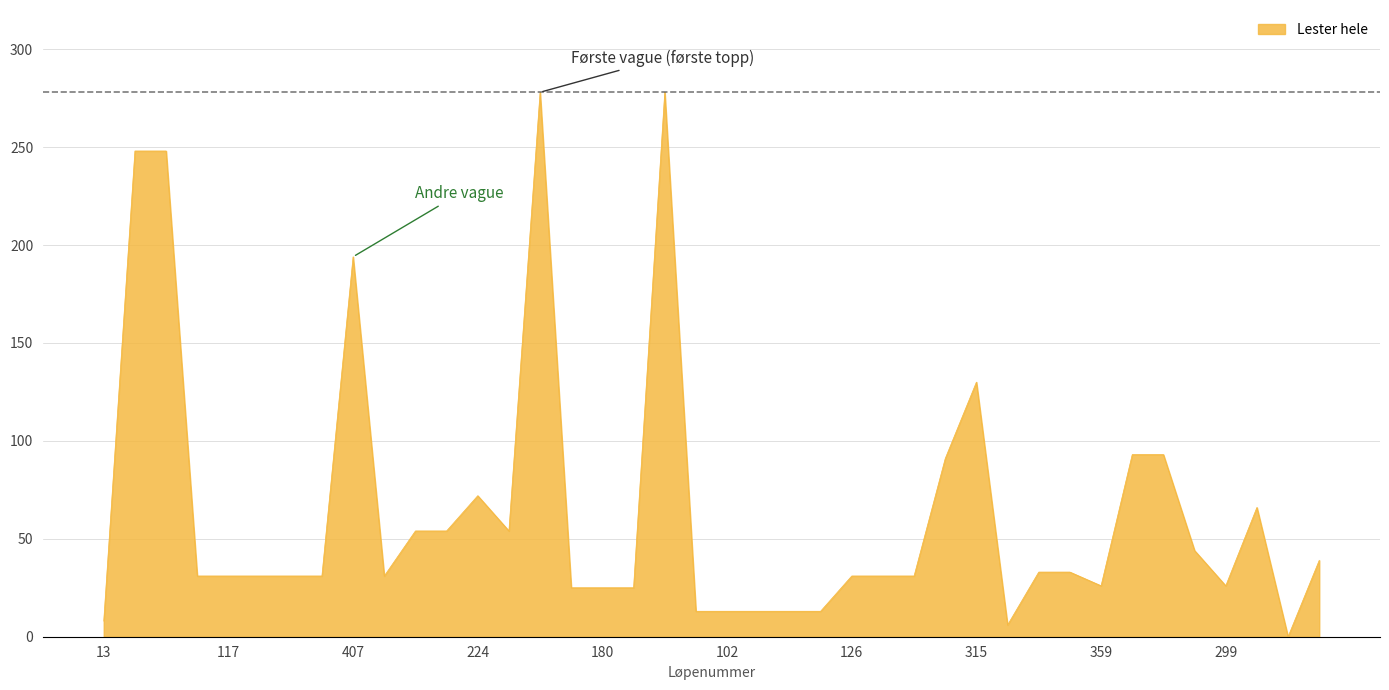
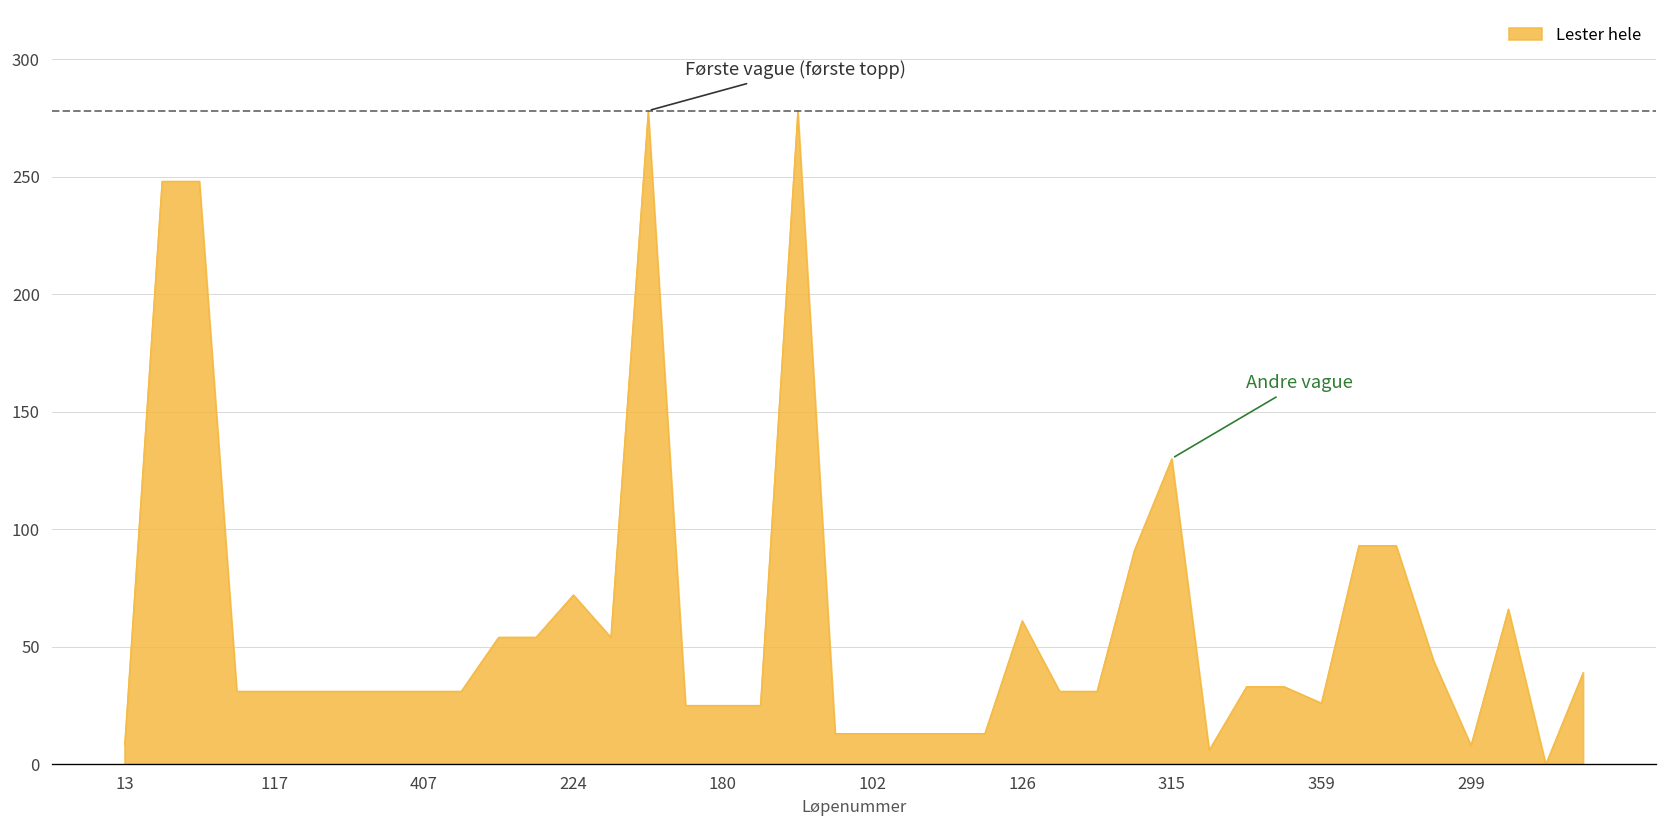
407: 194 -> 31
126: 31 -> 61
299: 26 -> 8
